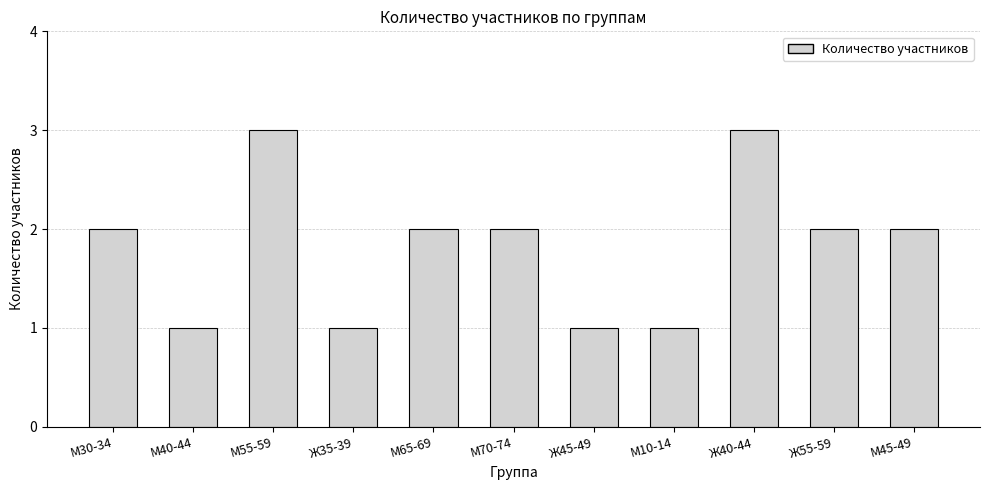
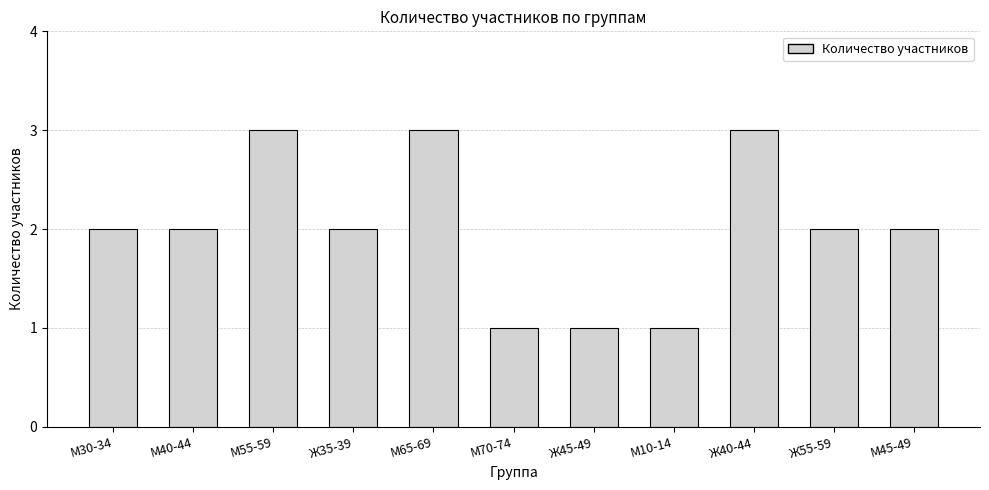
М40-44: 1 -> 2
Ж35-39: 1 -> 2
М65-69: 2 -> 3
М70-74: 2 -> 1
